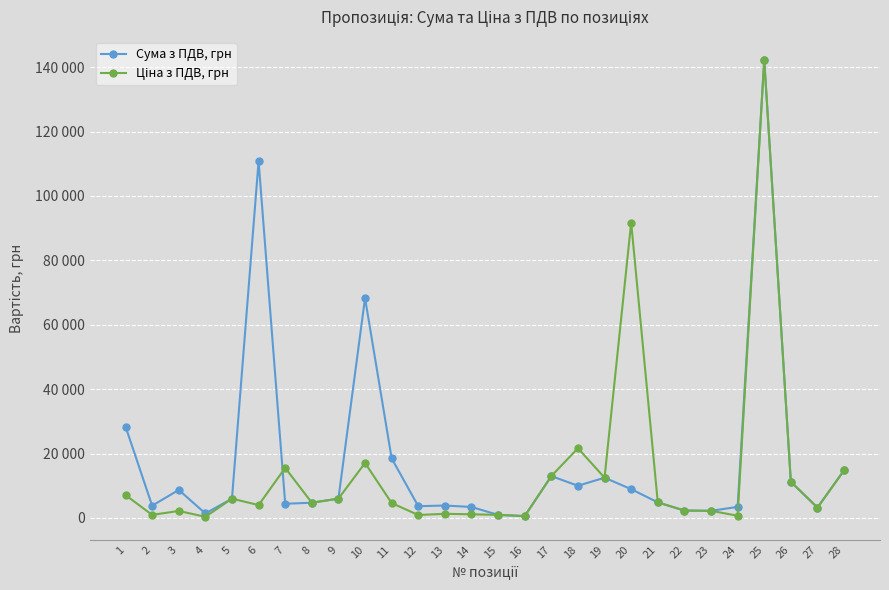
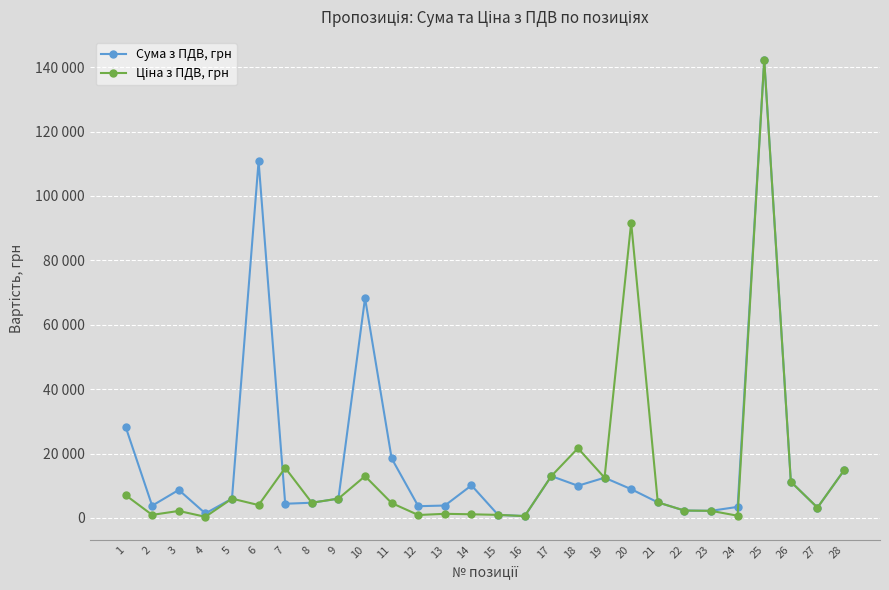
Ціна з ПДВ, грн, 10: 17000 -> 13000
Сума з ПДВ, грн, 14: 3000 -> 10000
